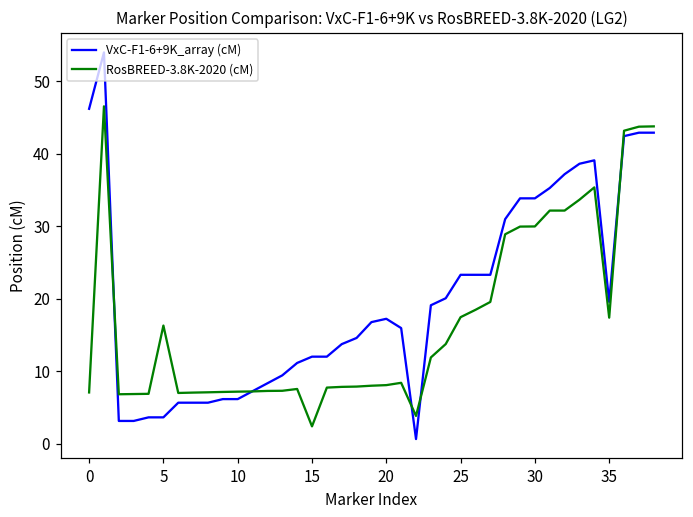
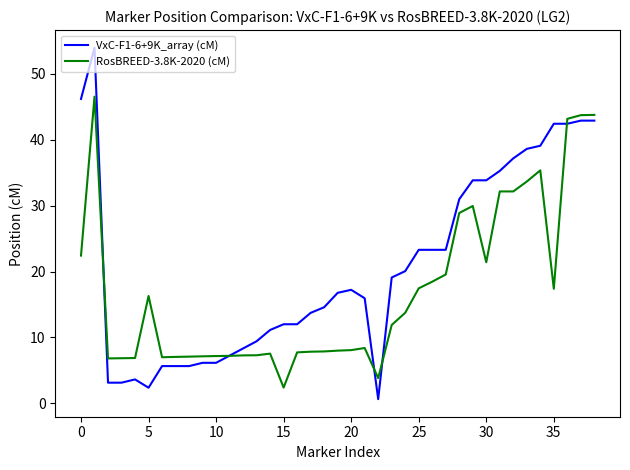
RosBREED-3.8K-2020 (cM), 0: 7 -> 22
VxC-F1-6+9K_array (cM), 5: 4 -> 2
RosBREED-3.8K-2020 (cM), 30: 30 -> 21
VxC-F1-6+9K_array (cM), 35: 20 -> 42
